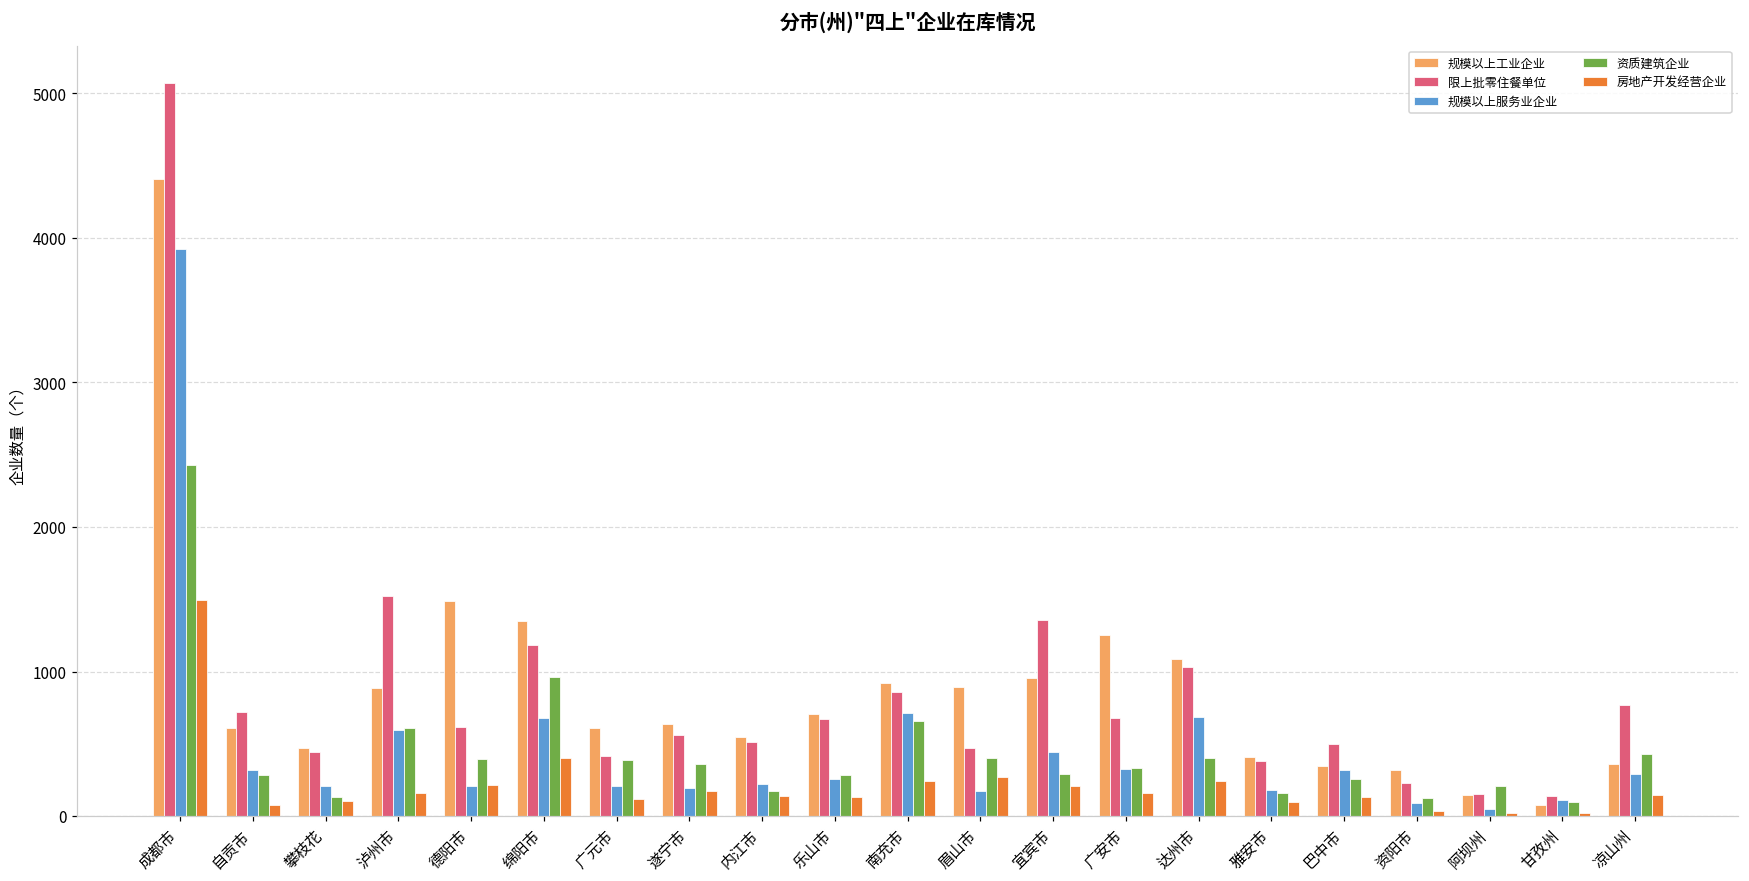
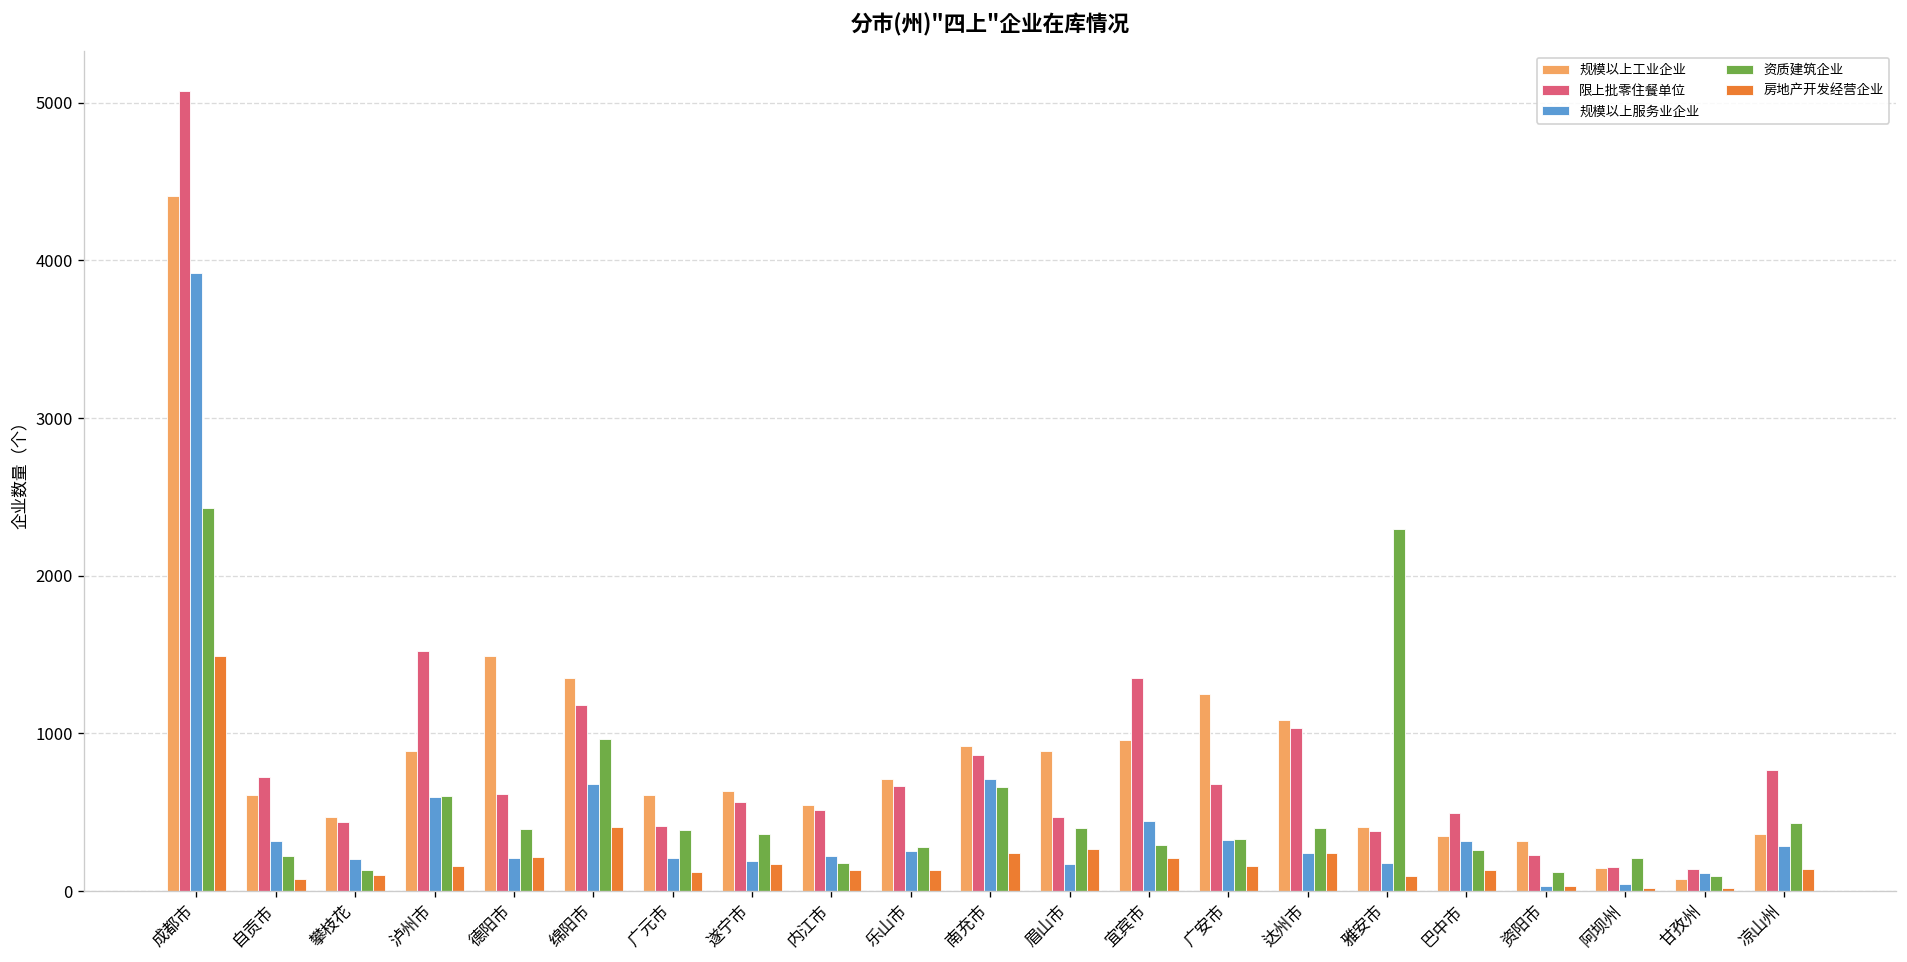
资质建筑企业, 自贡市: 290 -> 220
规模以上服务业企业, 达州市: 690 -> 250
资质建筑企业, 雅安市: 160 -> 2300
规模以上服务业企业, 资阳市: 90 -> 30
